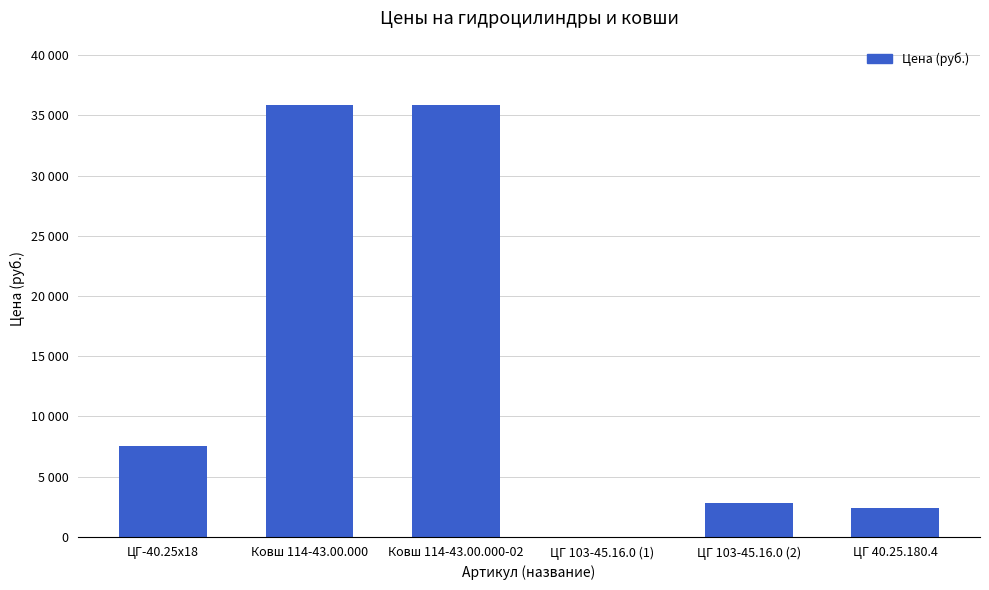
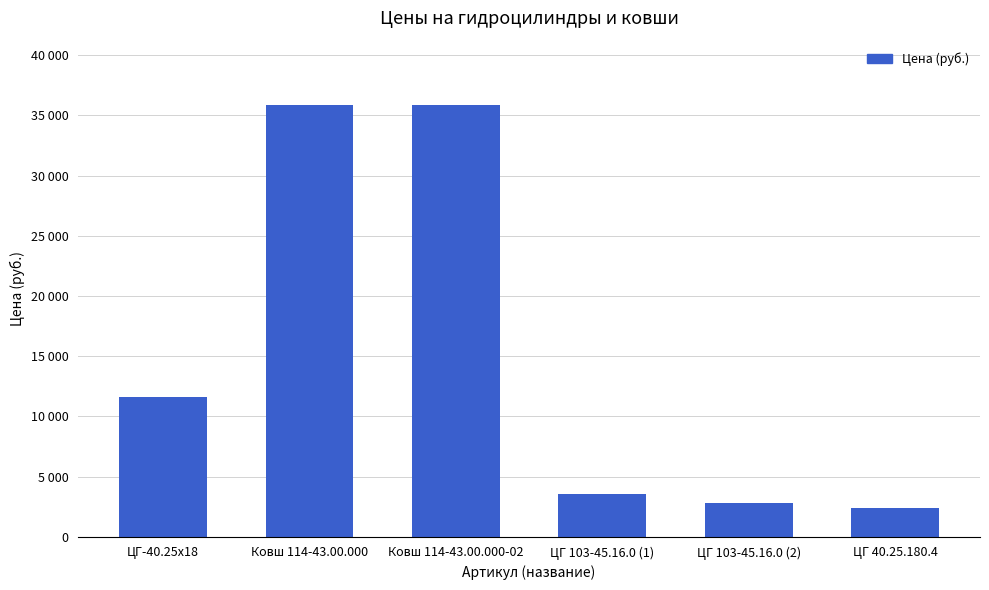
ЦГ-40.25х18: 7600 -> 11600
ЦГ 103-45.16.0 (1): 0 -> 3600
